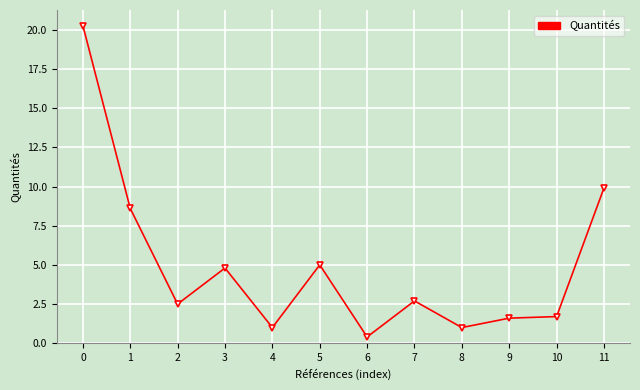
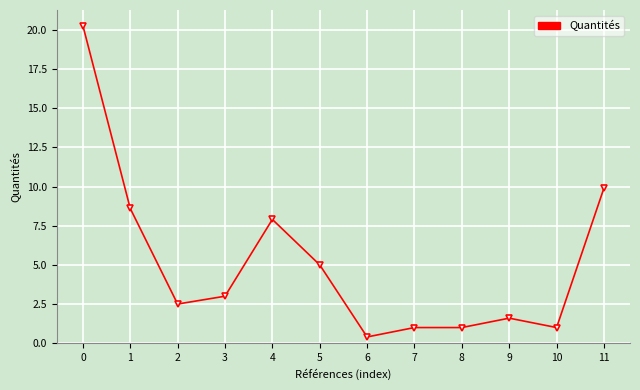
3: 4.8 -> 3.0
4: 1.0 -> 7.9
7: 2.7 -> 1.0
10: 1.7 -> 1.0
